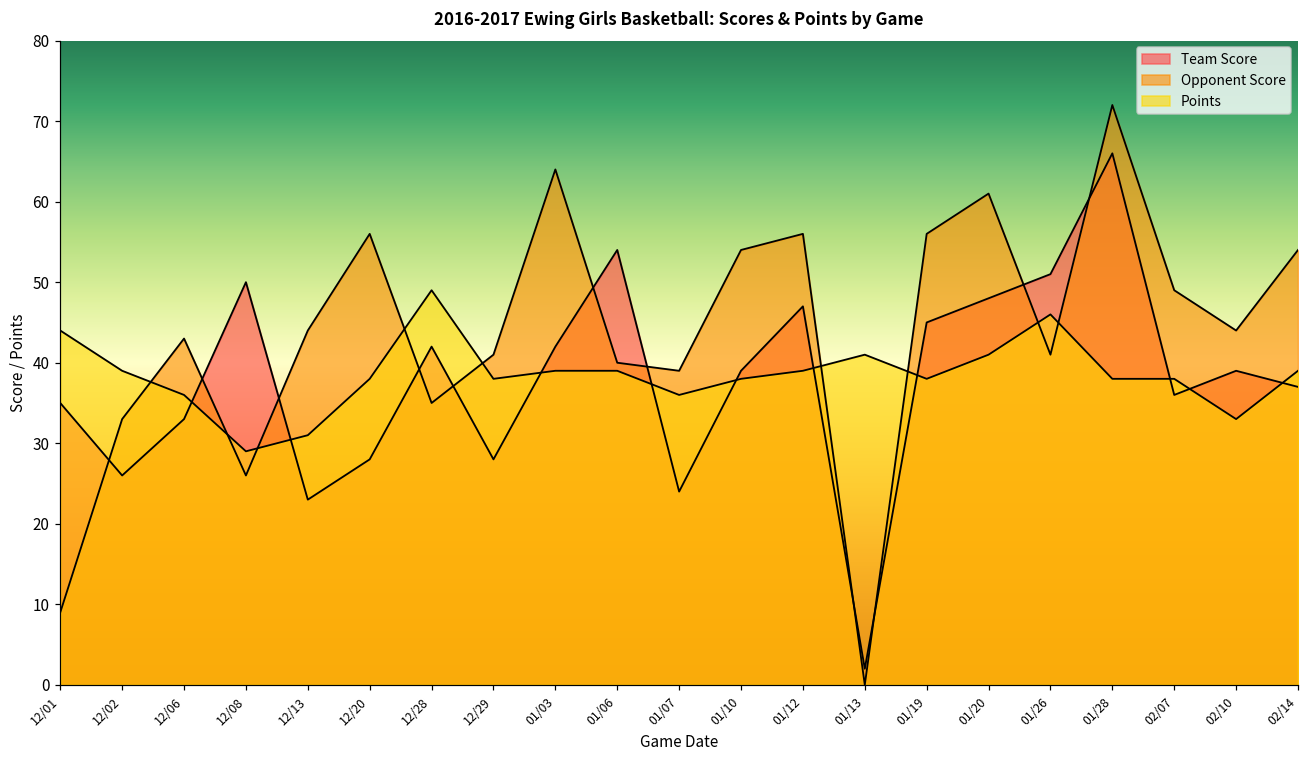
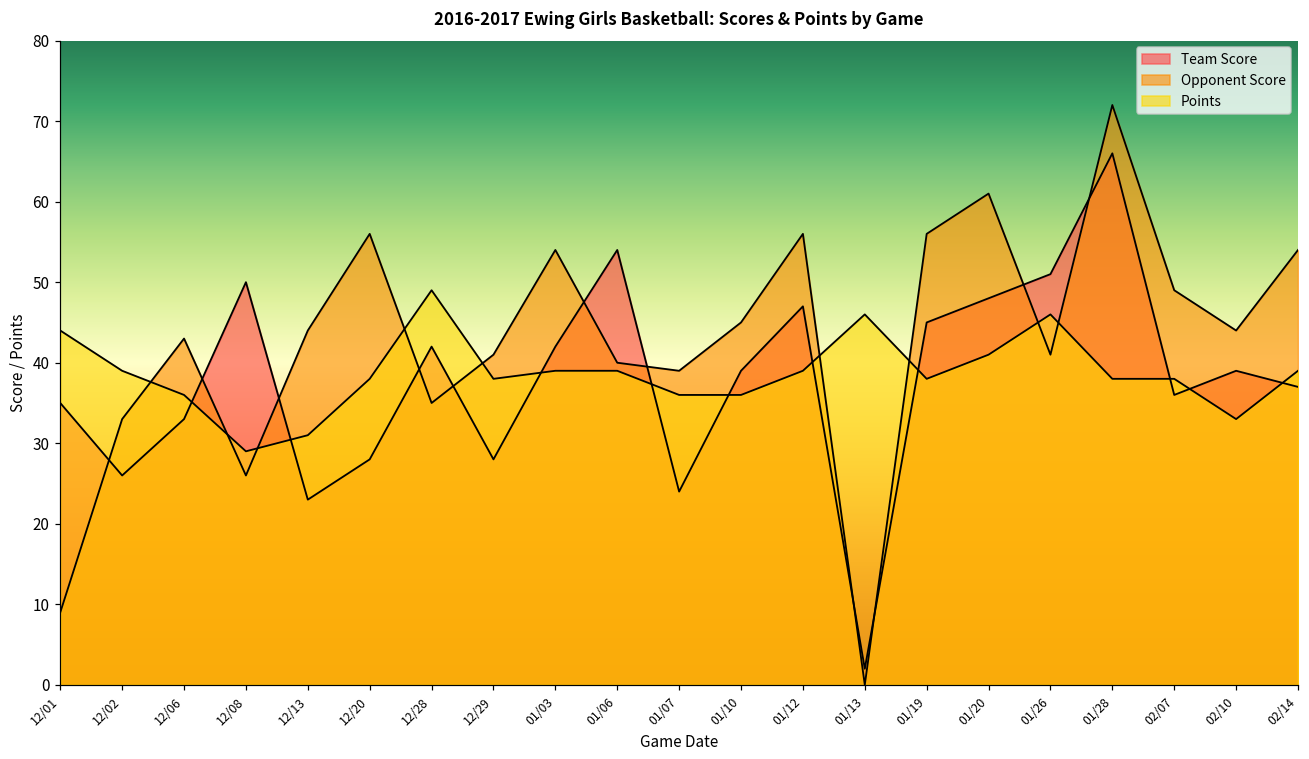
Opponent Score, 01/03: 64 -> 54
Opponent Score, 01/10: 54 -> 45
Points, 01/10: 38 -> 36
Points, 01/13: 41 -> 46
